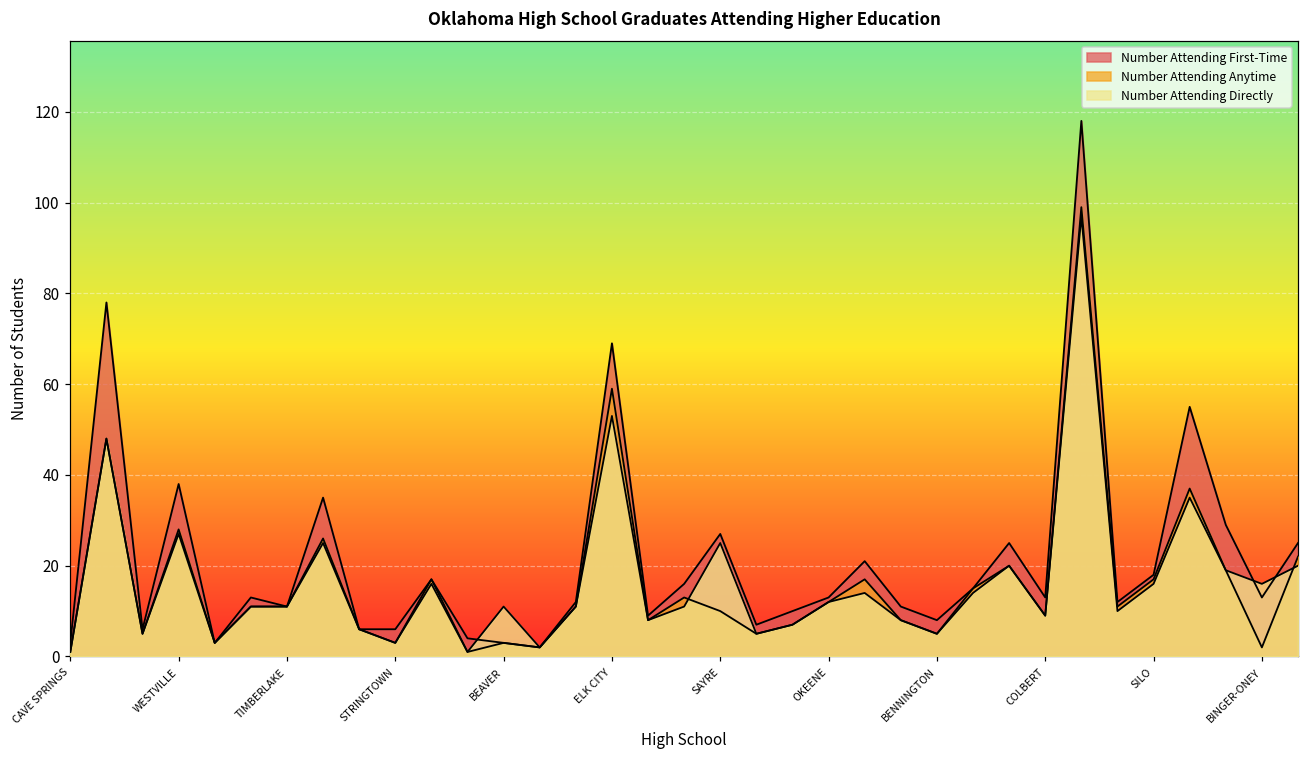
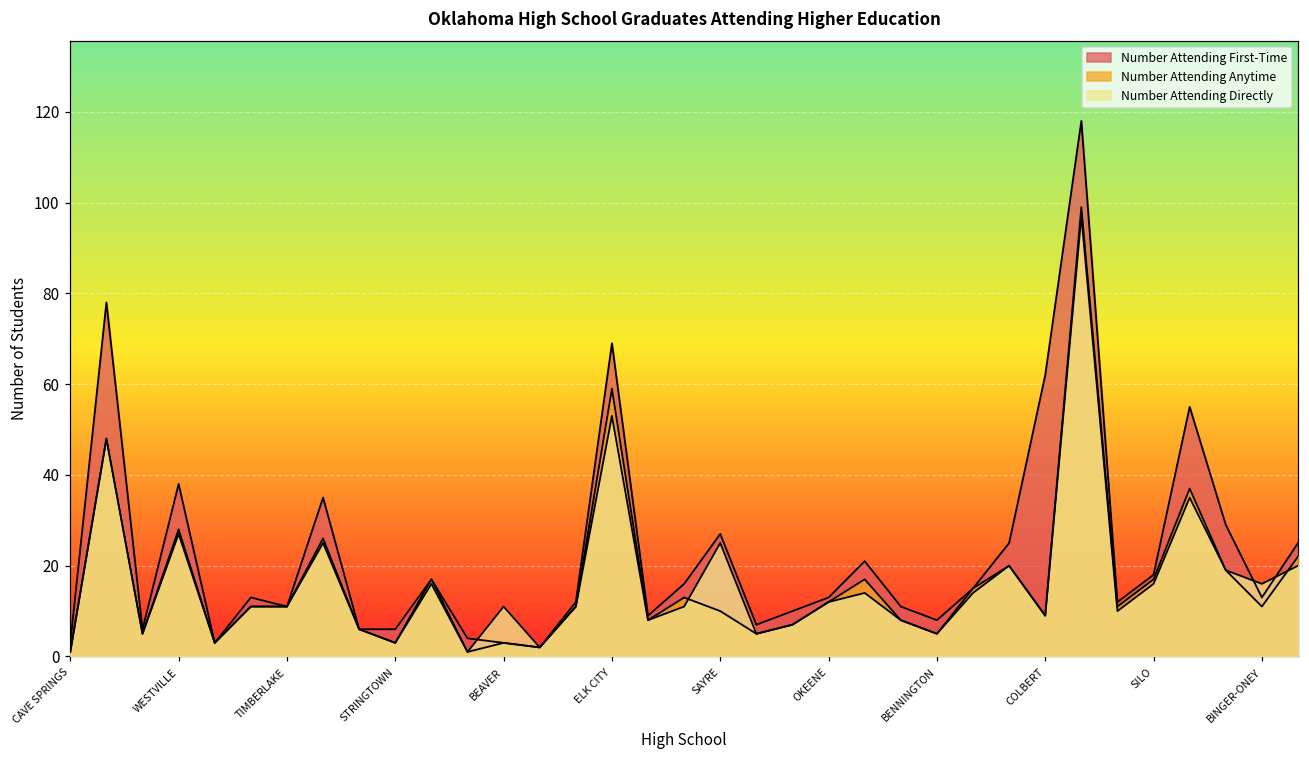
Number Attending First-Time, COLBERT: 13 -> 62
Number Attending Anytime, BINGER-ONEY: 2 -> 11
